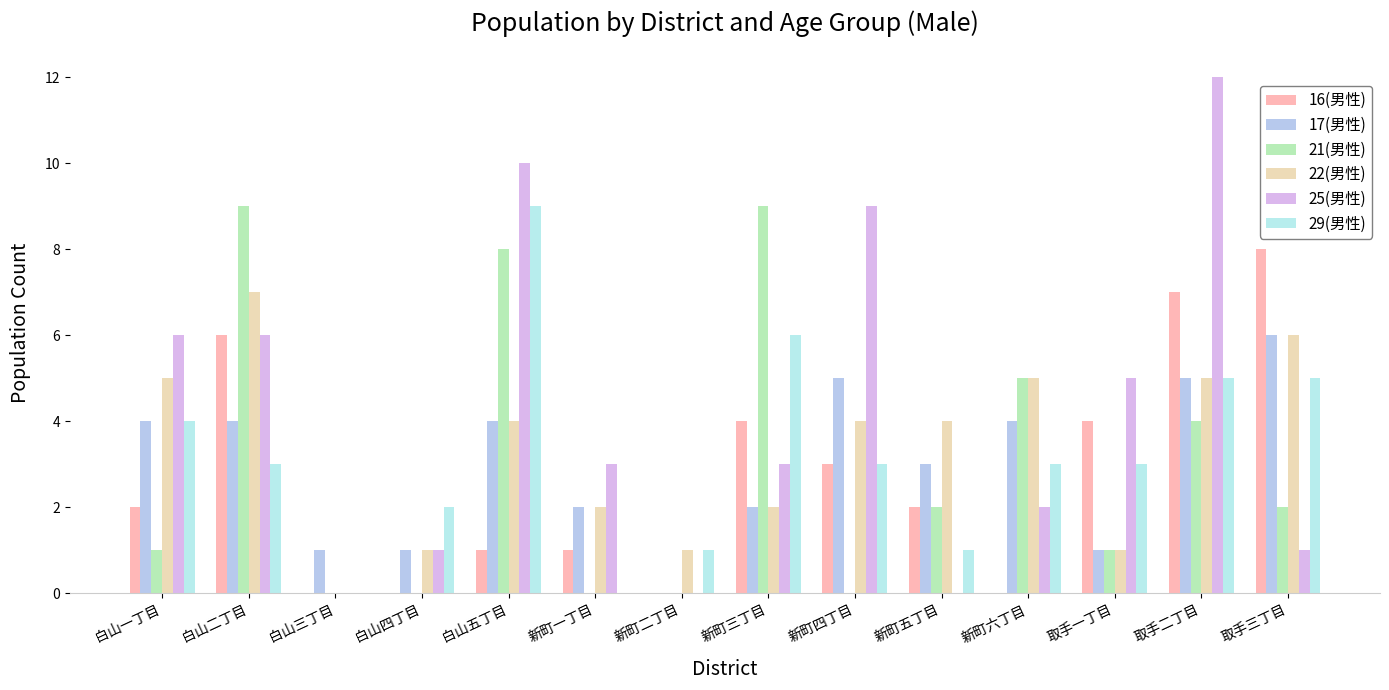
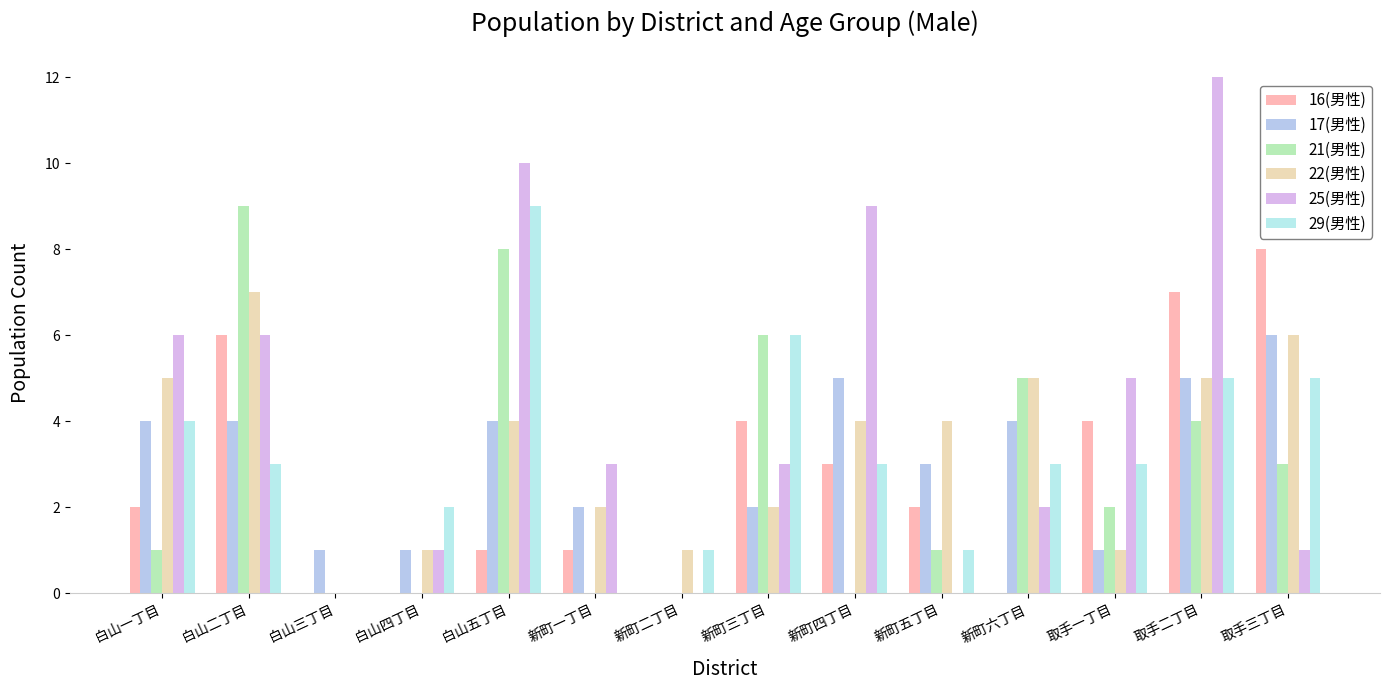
21(男性), 新町三丁目: 9 -> 6
21(男性), 新町五丁目: 2 -> 1
21(男性), 取手一丁目: 1 -> 2
21(男性), 取手三丁目: 2 -> 3
